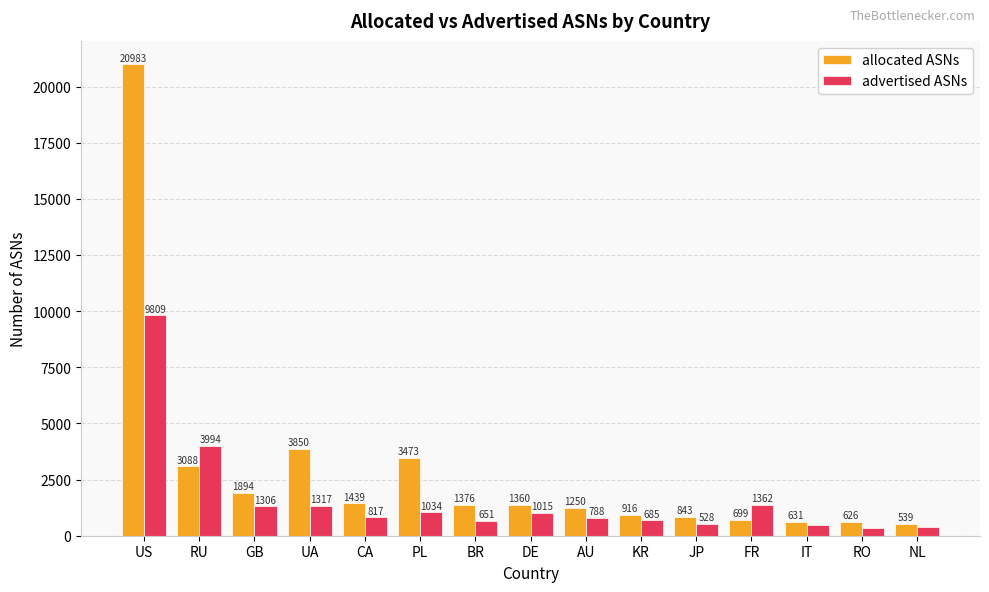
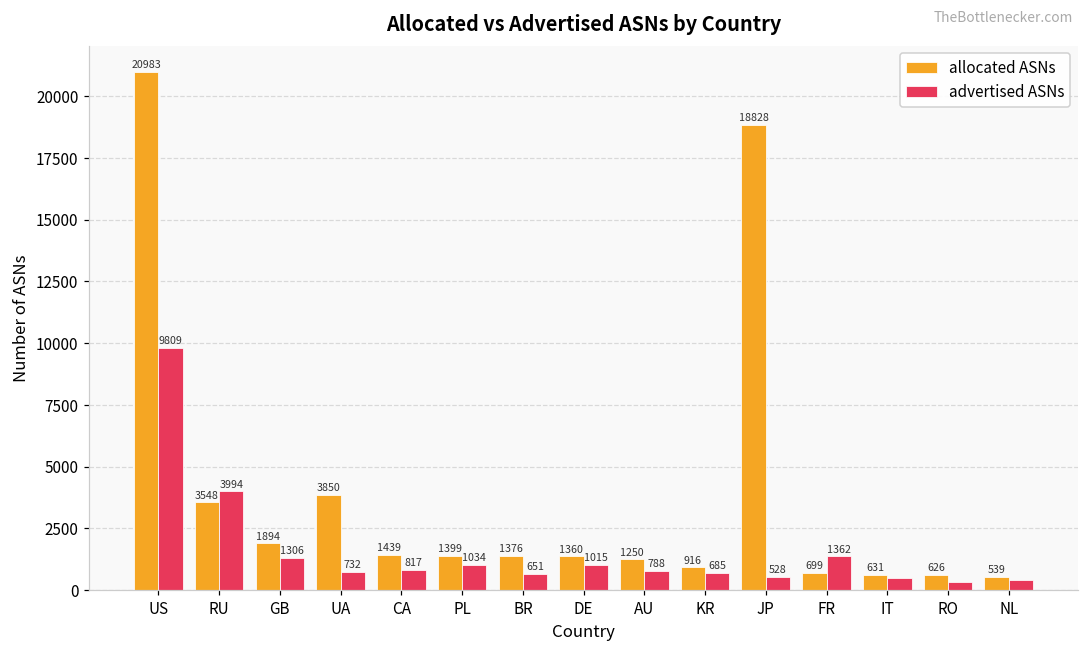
allocated ASNs, RU: 3088 -> 3548
advertised ASNs, UA: 1317 -> 732
allocated ASNs, PL: 3473 -> 1399
allocated ASNs, JP: 843 -> 18828
